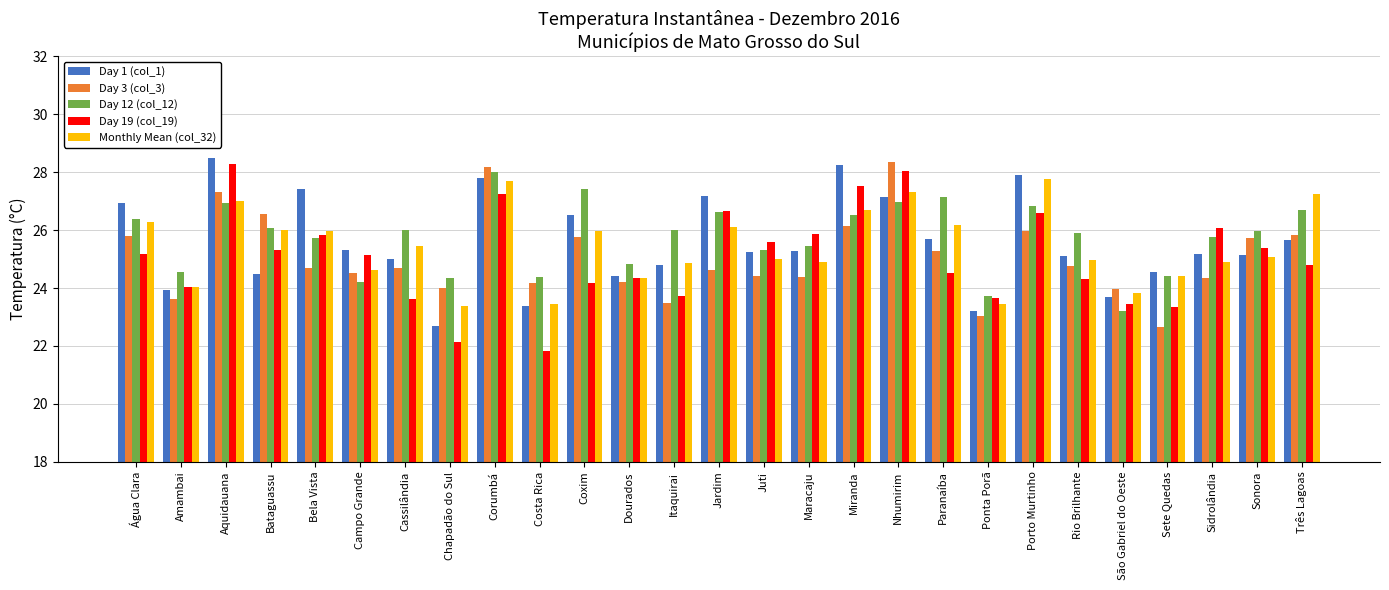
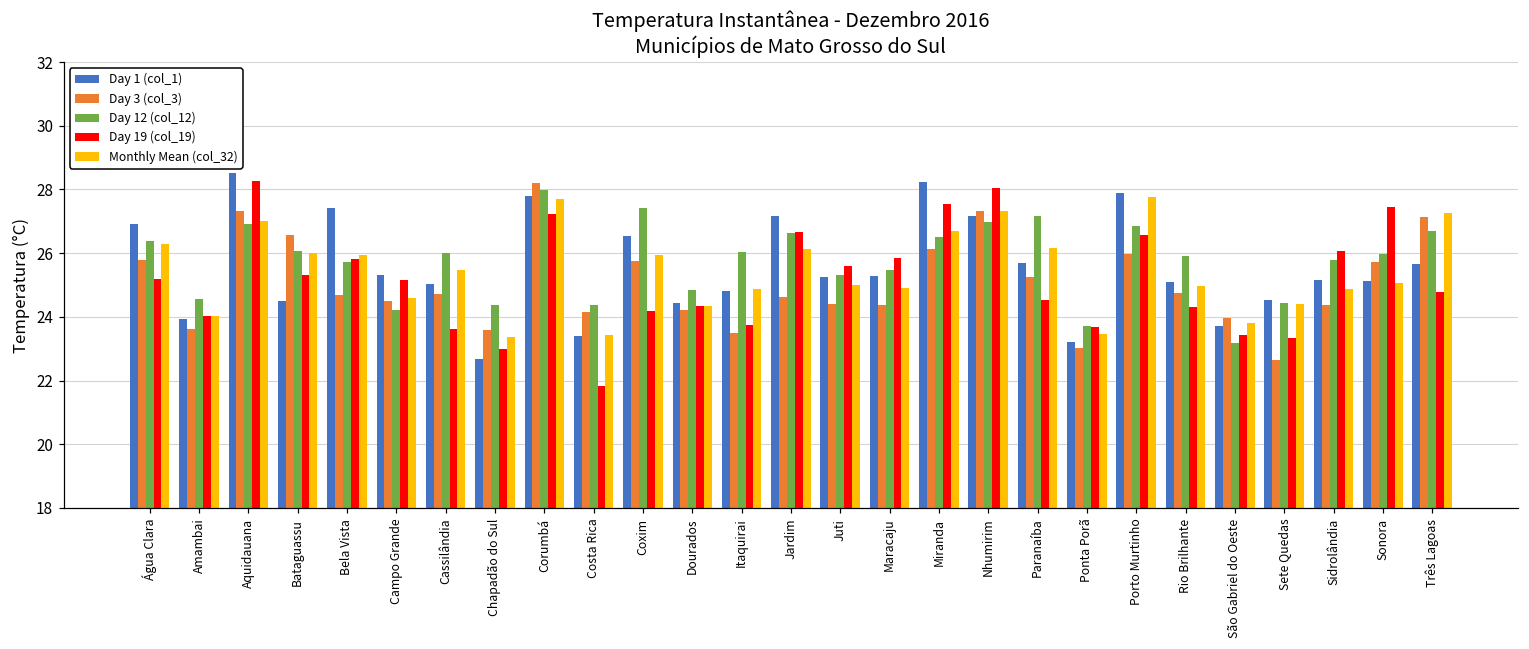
Day 3 (col_3), Chapadão do Sul: 24.0 -> 23.6
Day 19 (col_19), Chapadão do Sul: 22.1 -> 23.0
Day 3 (col_3), Nhumirim: 28.4 -> 27.3
Day 19 (col_19), Sonora: 25.4 -> 27.5
Day 3 (col_3), Três Lagoas: 25.8 -> 27.1
